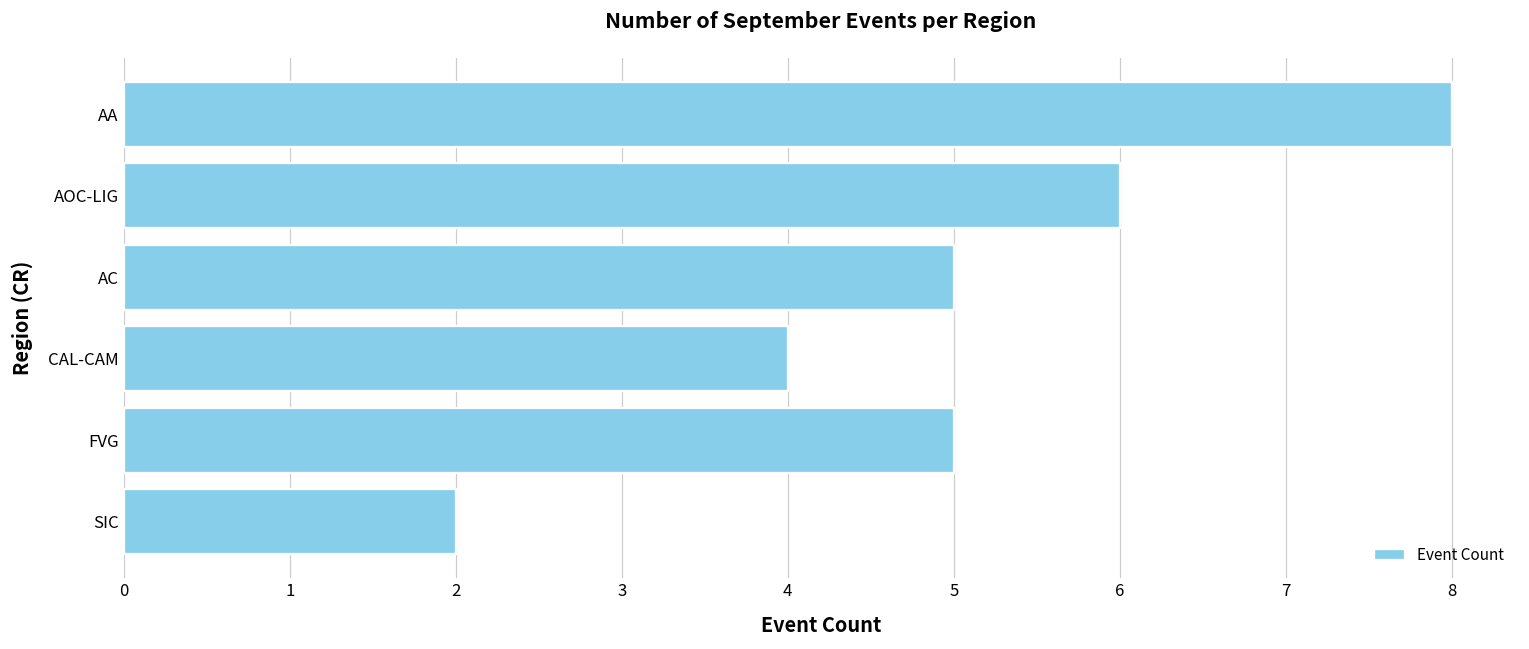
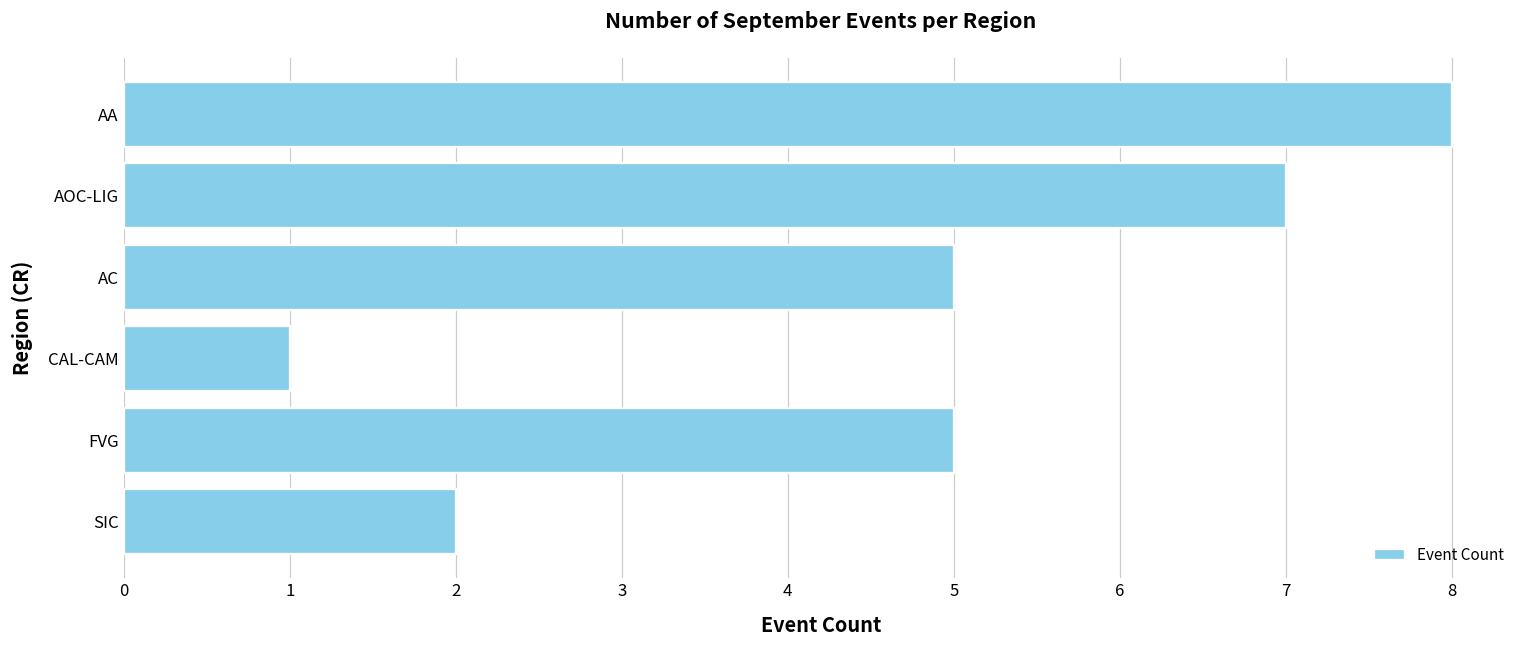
AOC-LIG: 6 -> 7
CAL-CAM: 4 -> 1
